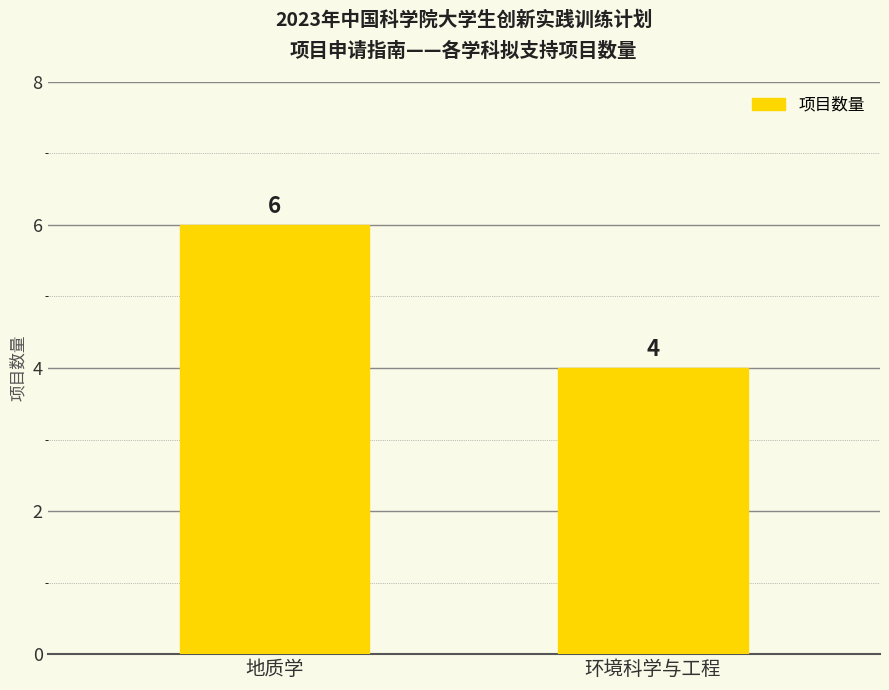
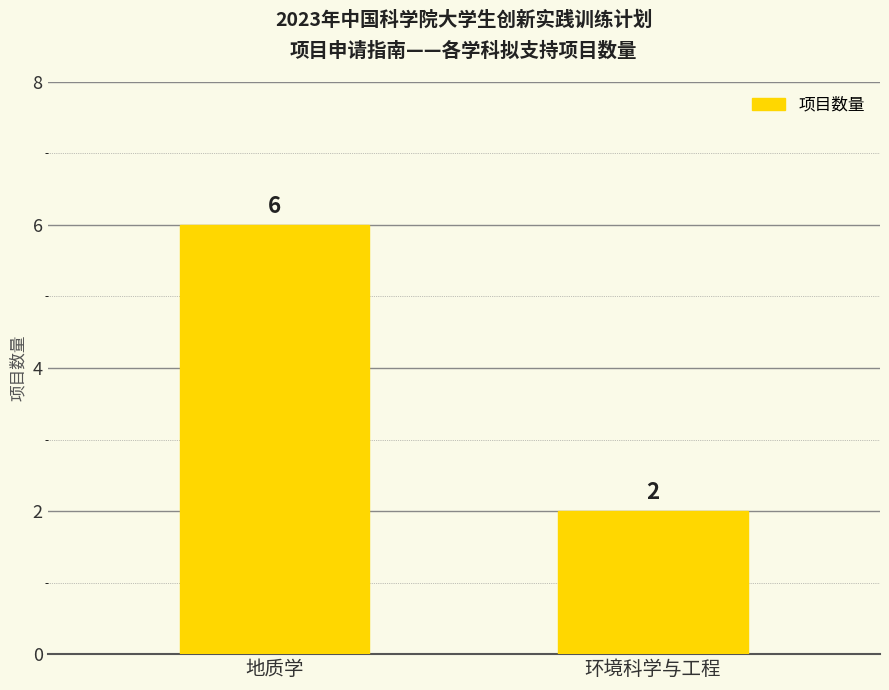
环境科学与工程: 4 -> 2
